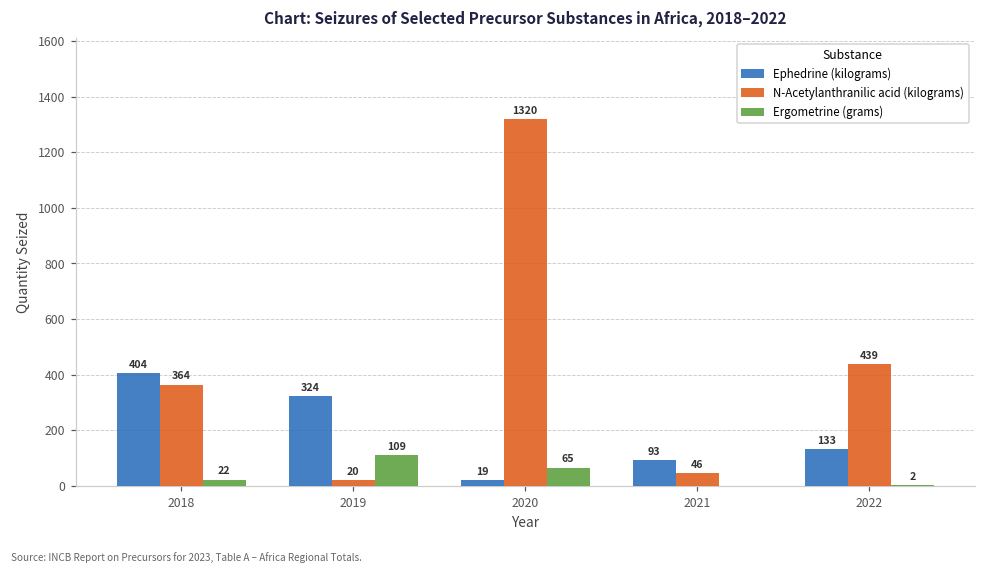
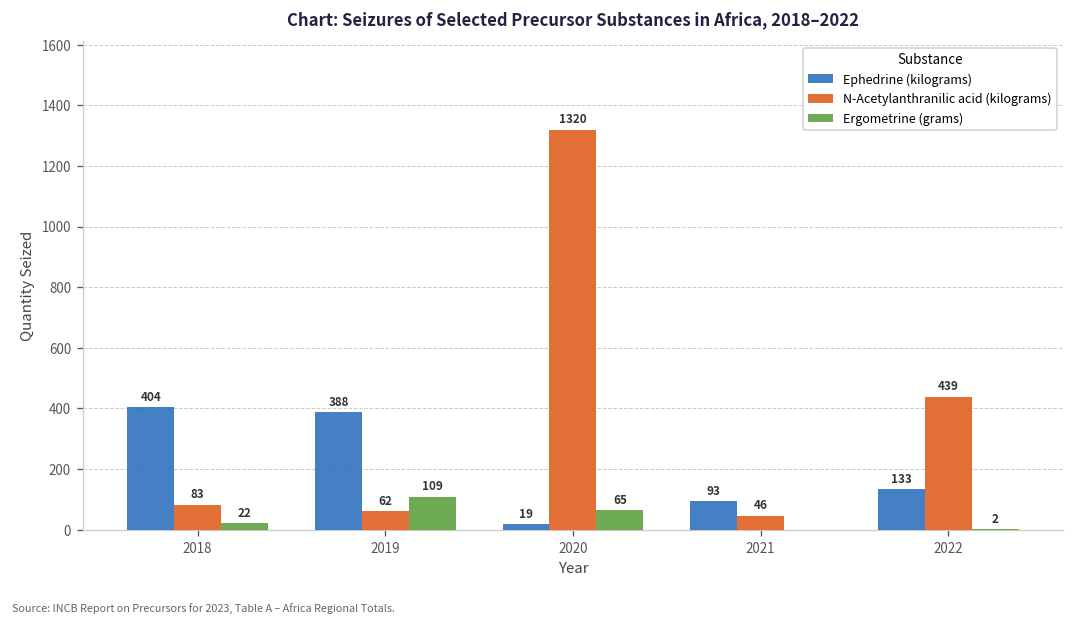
N-Acetylanthranilic acid (kilograms), 2018: 364 -> 83
Ephedrine (kilograms), 2019: 324 -> 388
N-Acetylanthranilic acid (kilograms), 2019: 20 -> 62
